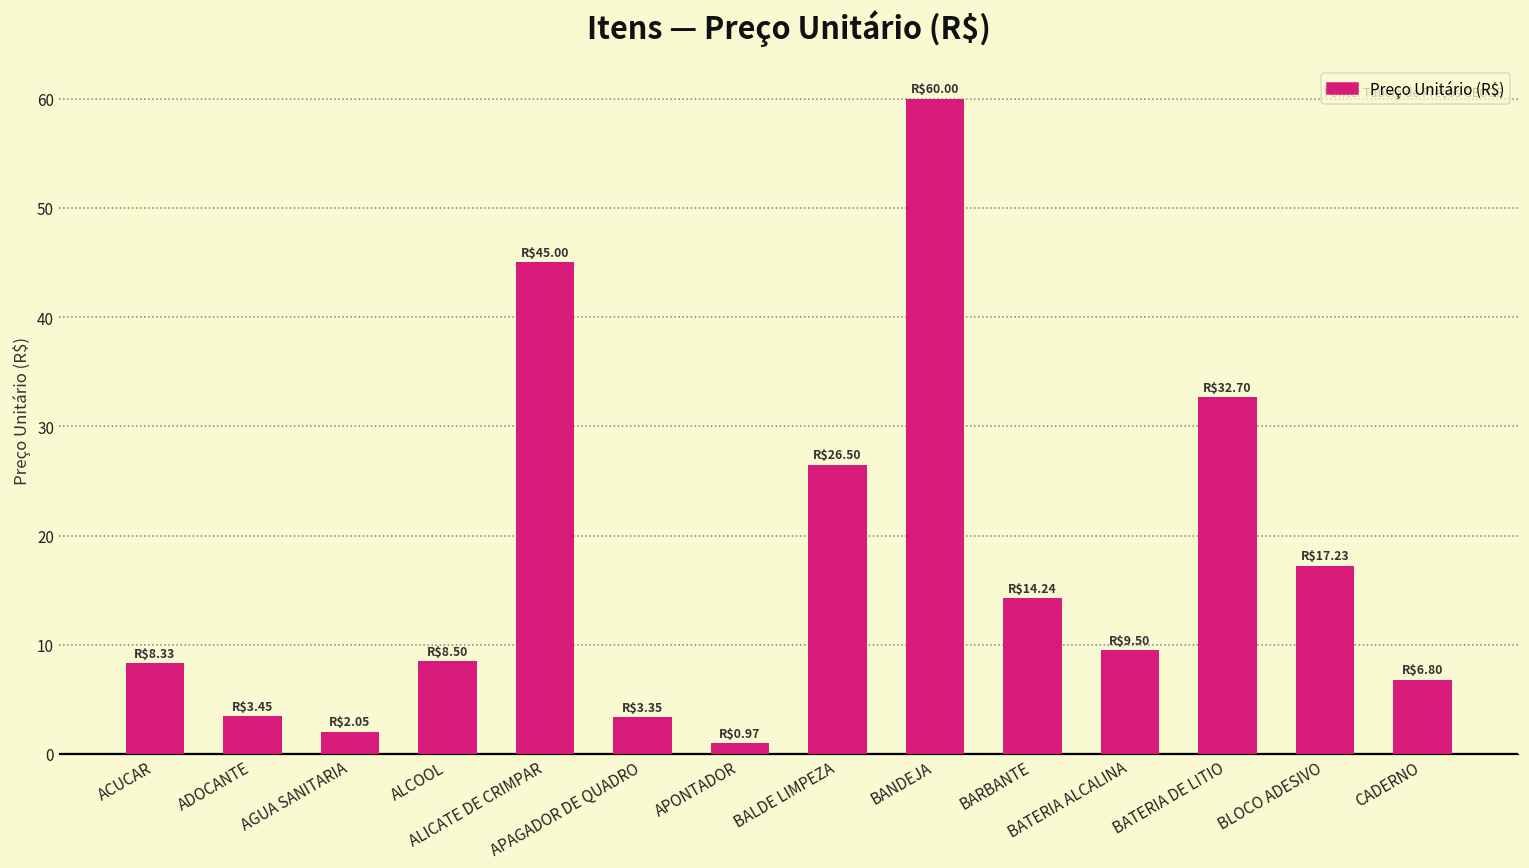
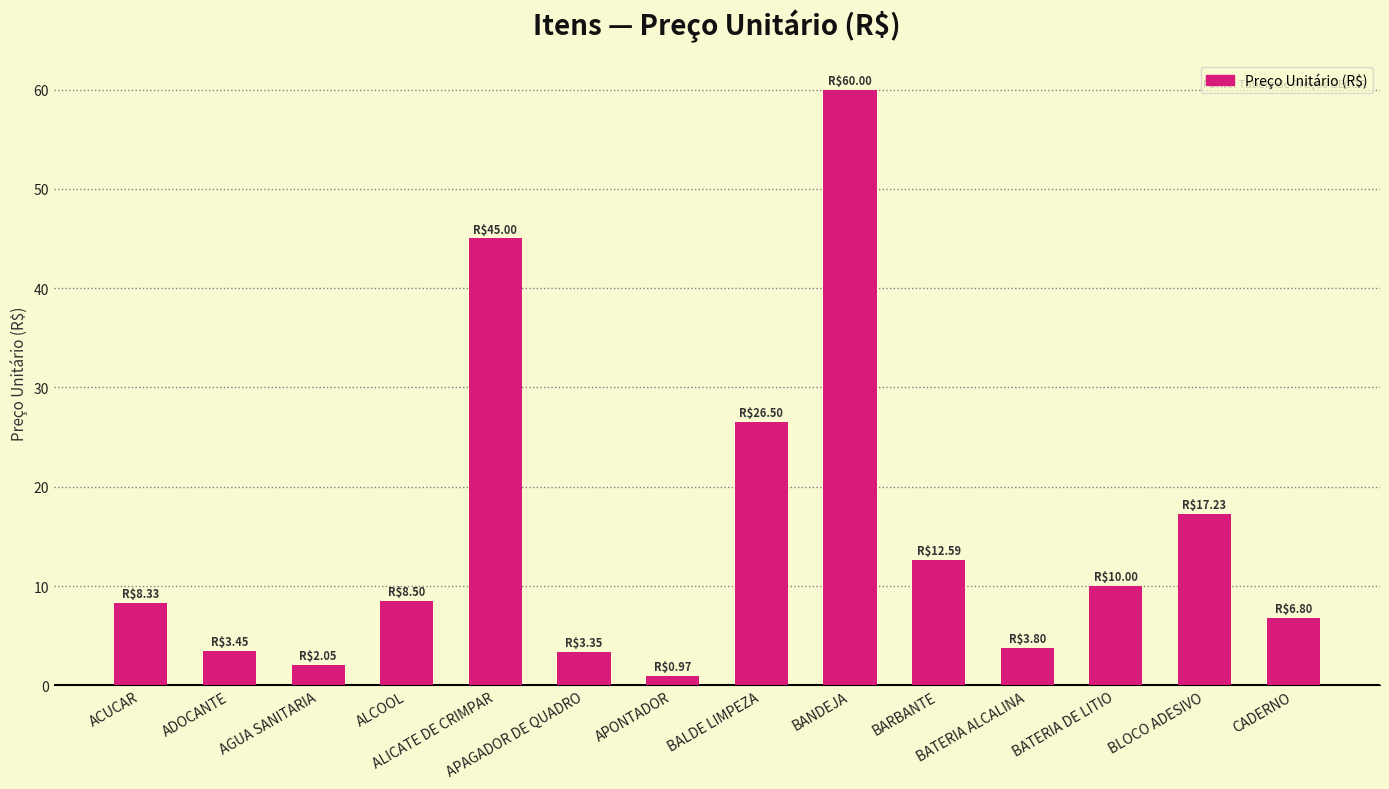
BARBANTE: $14.24 -> $12.59
BATERIA ALCALINA: $9.50 -> $3.80
BATERIA DE LITIO: $32.70 -> $10.00
